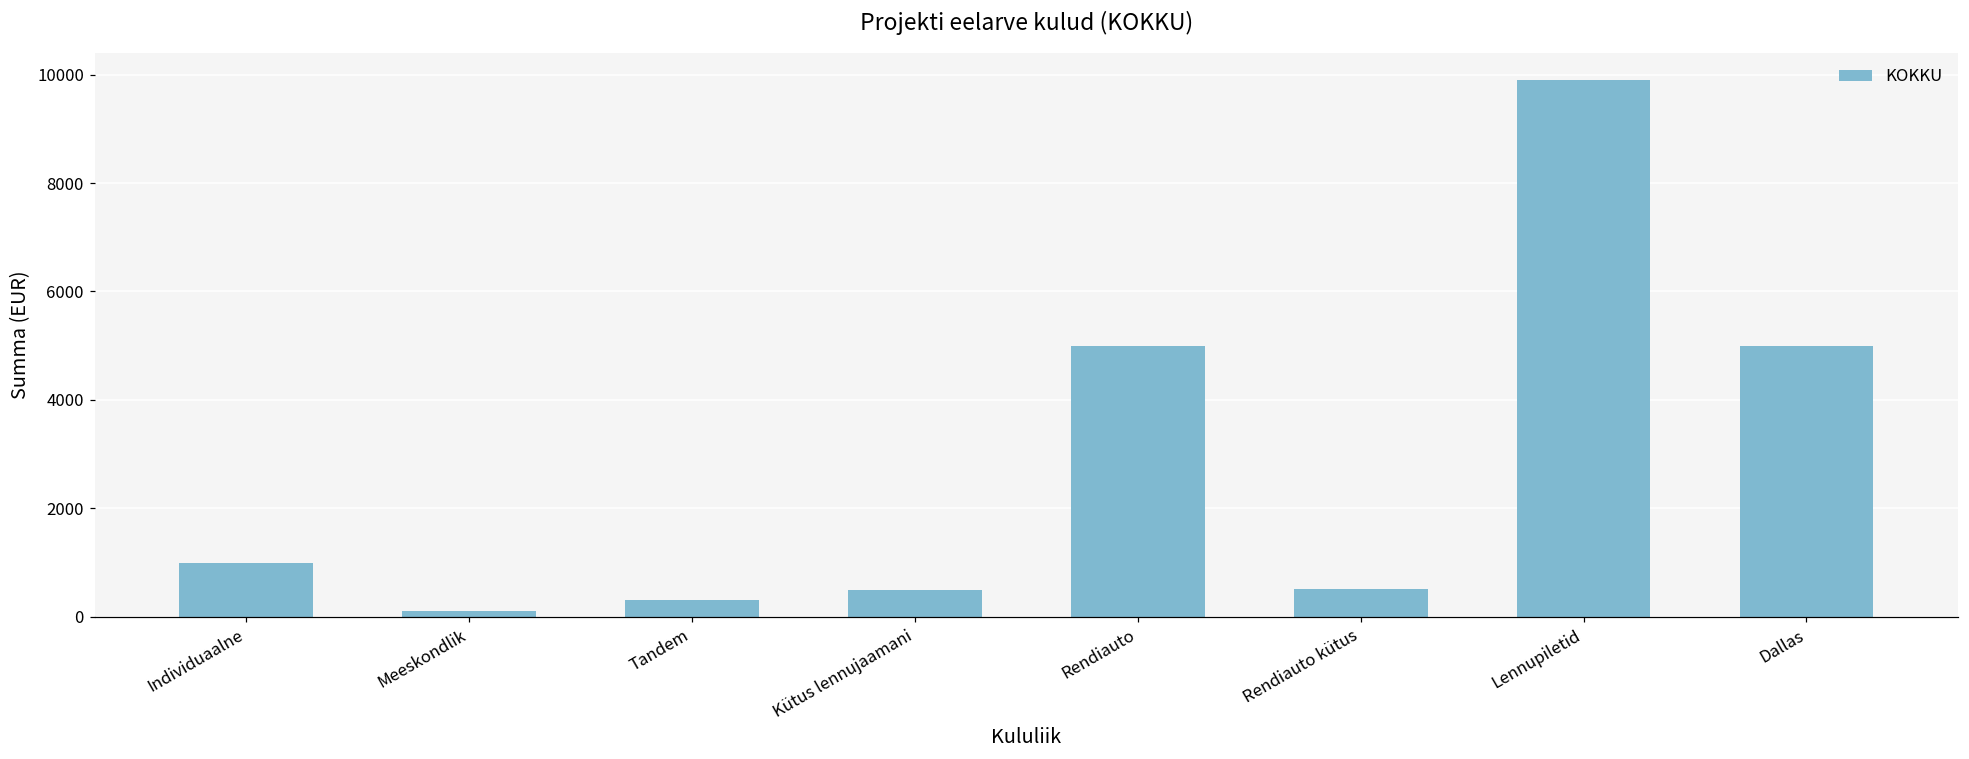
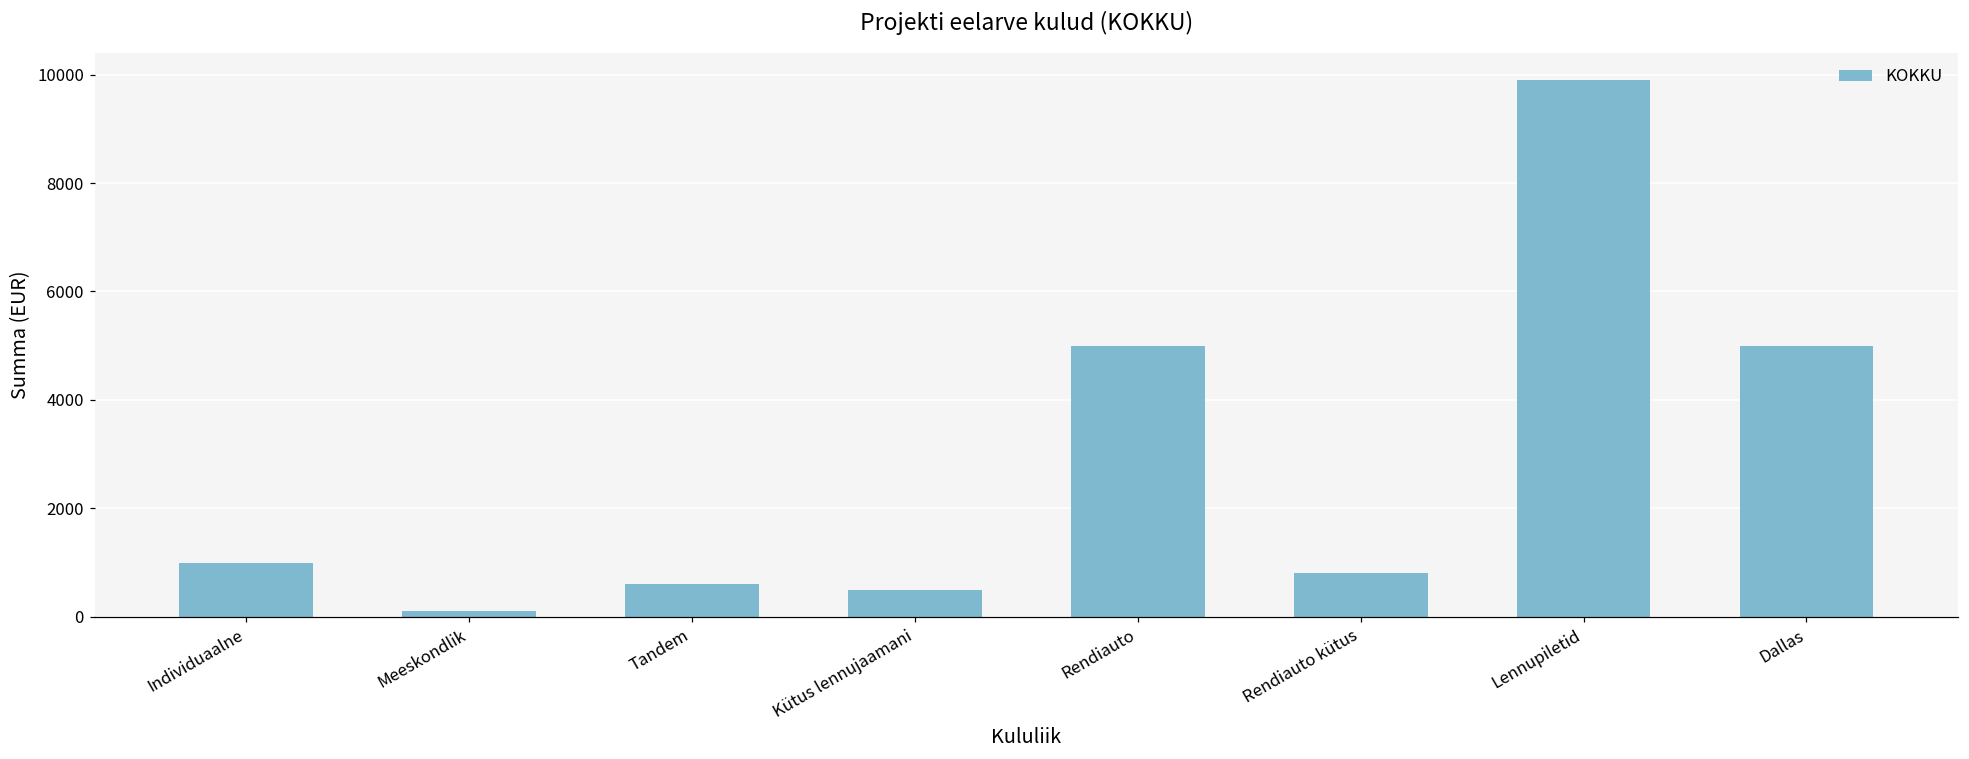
Tandem: 300 -> 600
Rendiauto kütus: 500 -> 800
